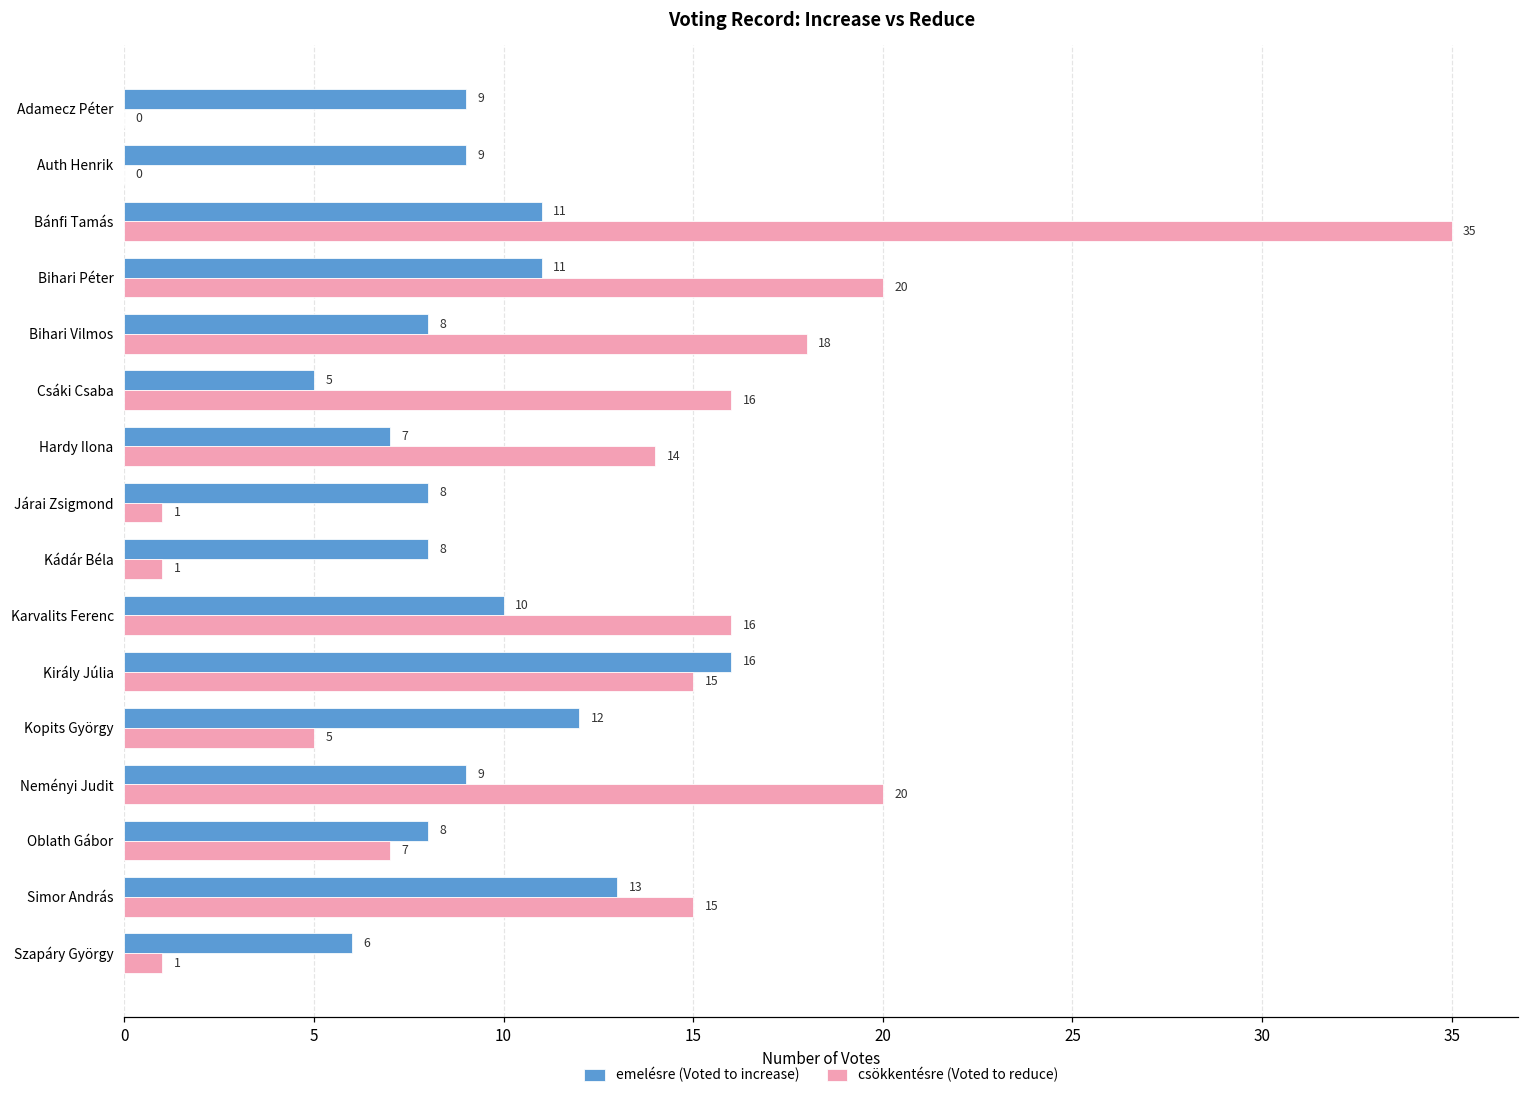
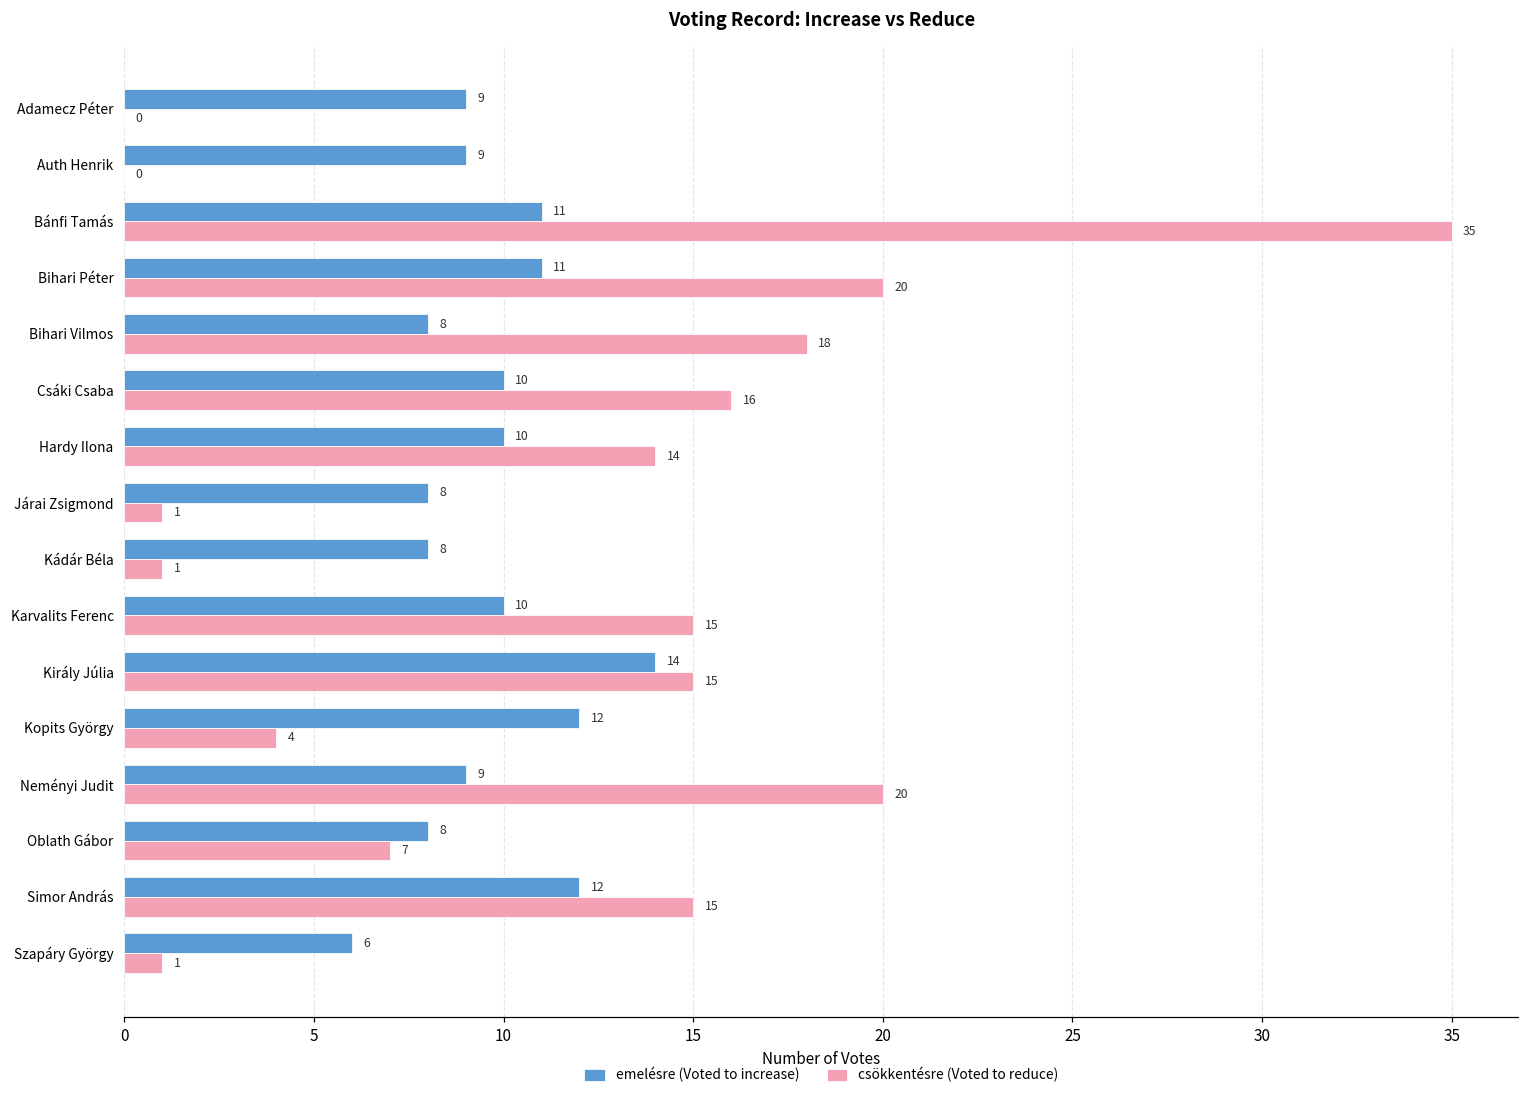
emelésre (Voted to increase), Csáki Csaba: 5 -> 10
emelésre (Voted to increase), Hardy Ilona: 7 -> 10
csökkentésre (Voted to reduce), Karvalits Ferenc: 16 -> 15
emelésre (Voted to increase), Király Júlia: 16 -> 14
csökkentésre (Voted to reduce), Kopits György: 5 -> 4
emelésre (Voted to increase), Simor András: 13 -> 12
